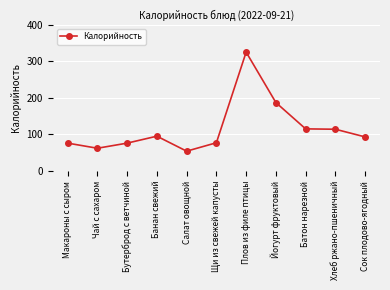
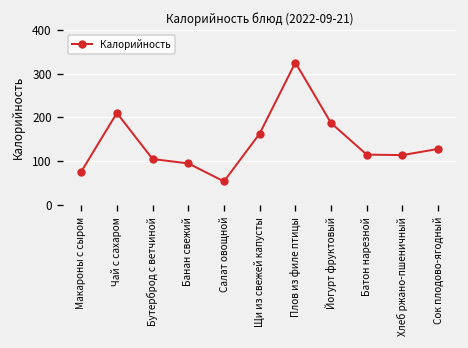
Чай с сахаром: 60 -> 210
Бутерброд с ветчиной: 80 -> 110
Щи из свежей капусты: 80 -> 160
Сок плодово-ягодный: 90 -> 130
